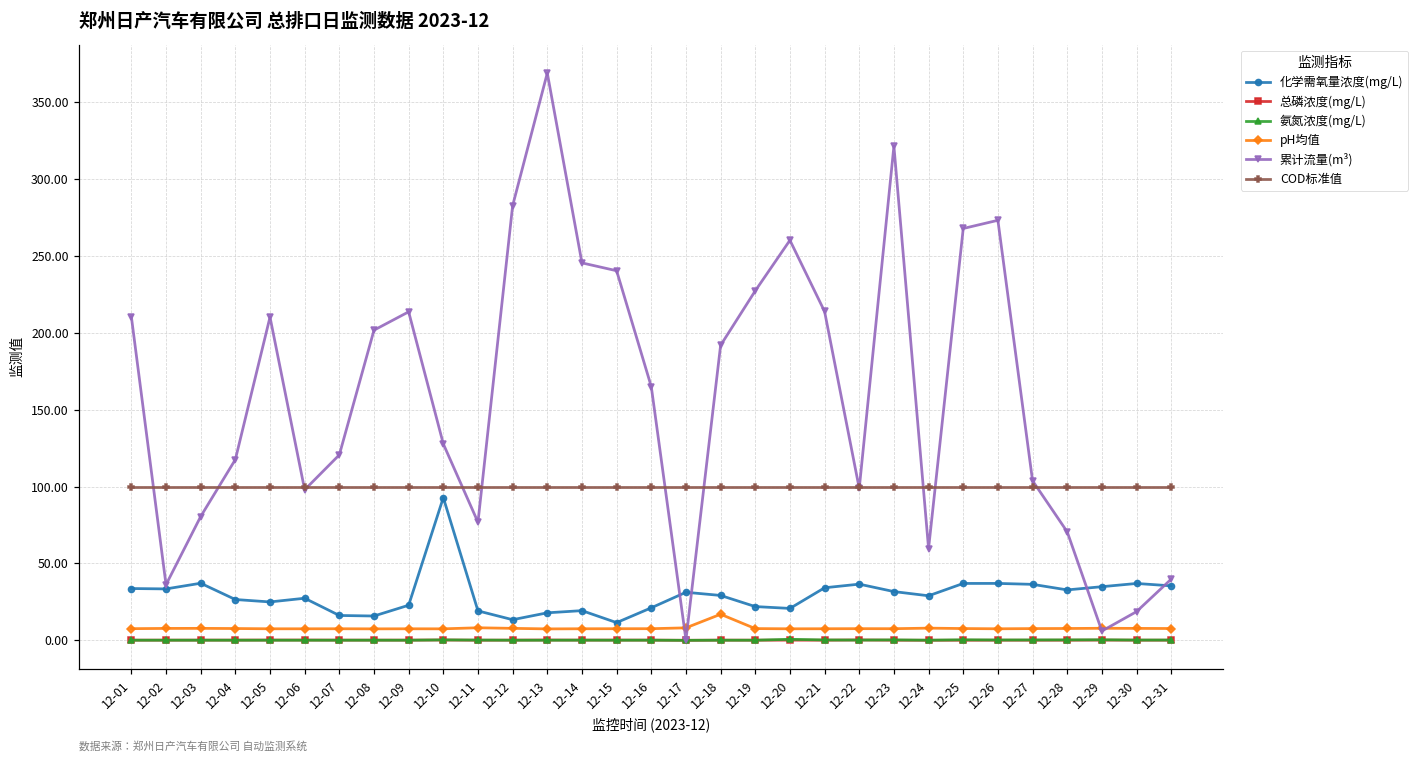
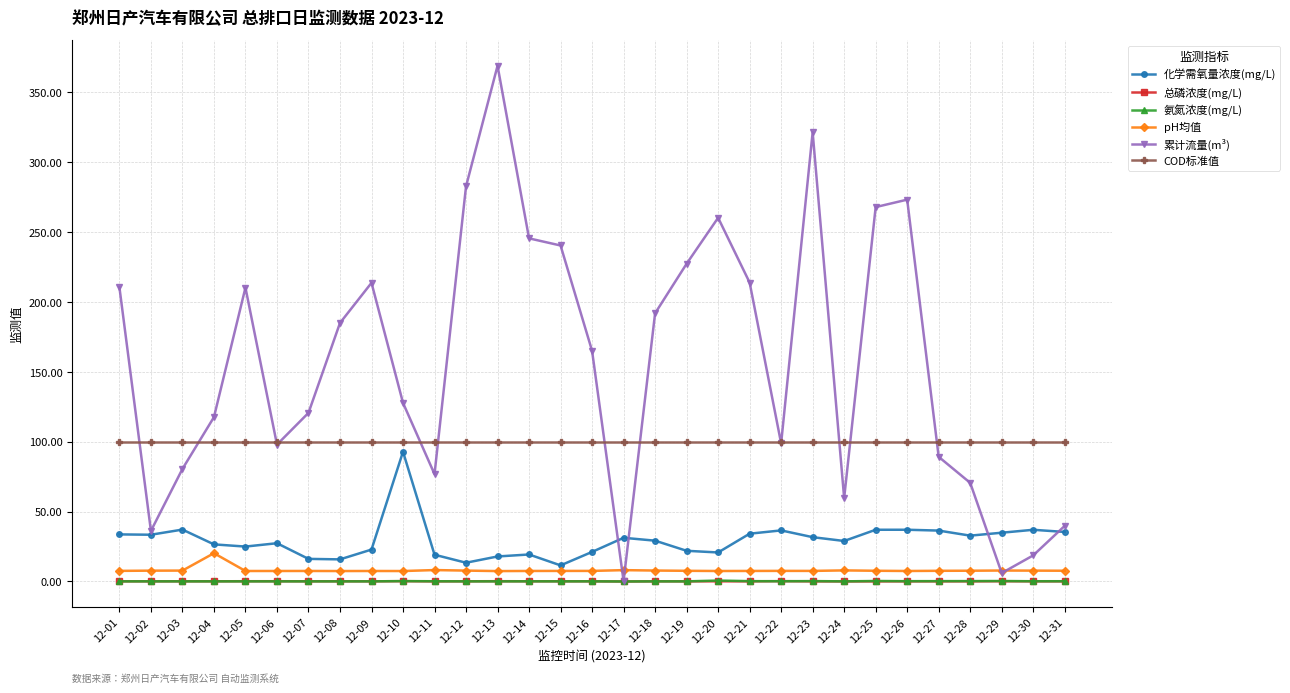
pH均值, 12-04: 8 -> 20
累计流量(m³), 12-08: 202 -> 185
pH均值, 12-18: 17 -> 8
累计流量(m³), 12-27: 104 -> 89
